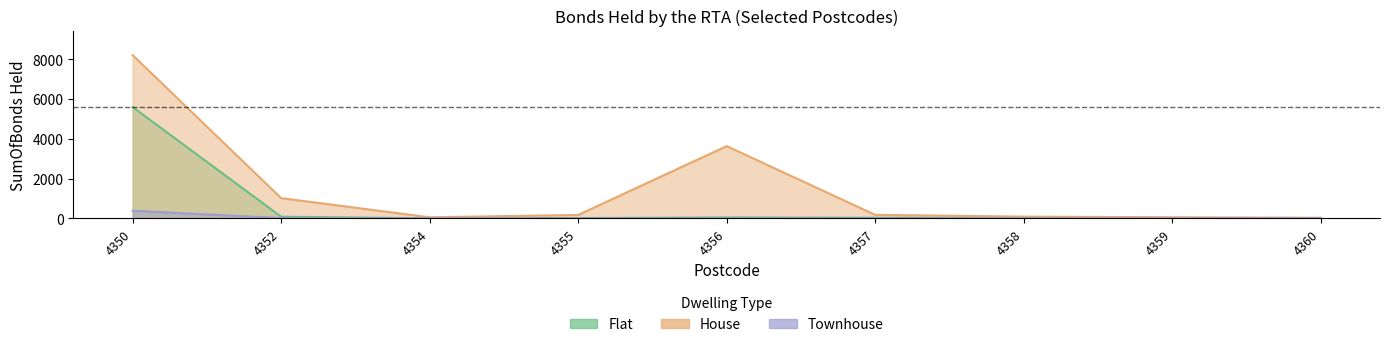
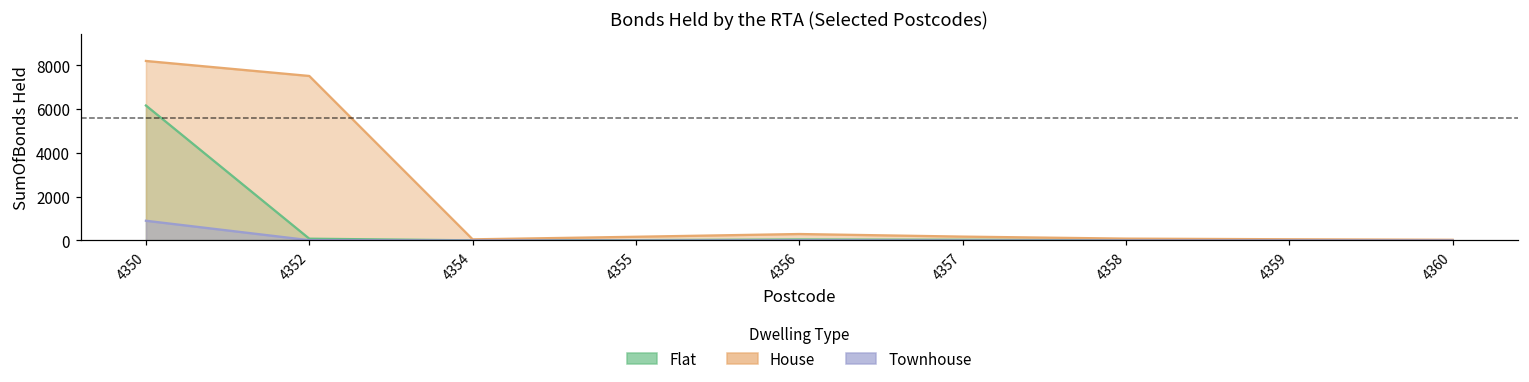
Flat, 4350: 5600 -> 6200
Townhouse, 4350: 400 -> 900
House, 4352: 1000 -> 7500
House, 4356: 3600 -> 300
